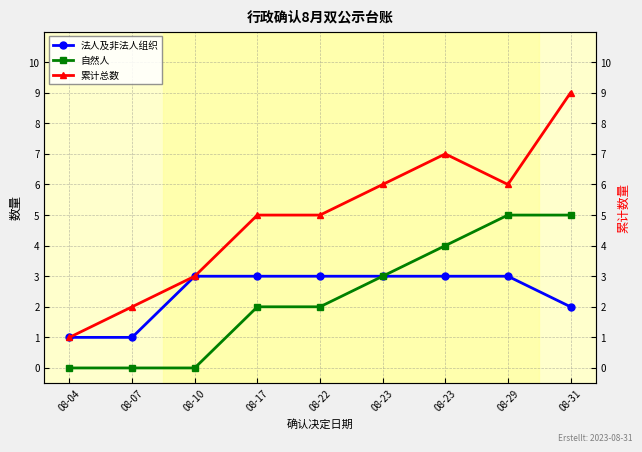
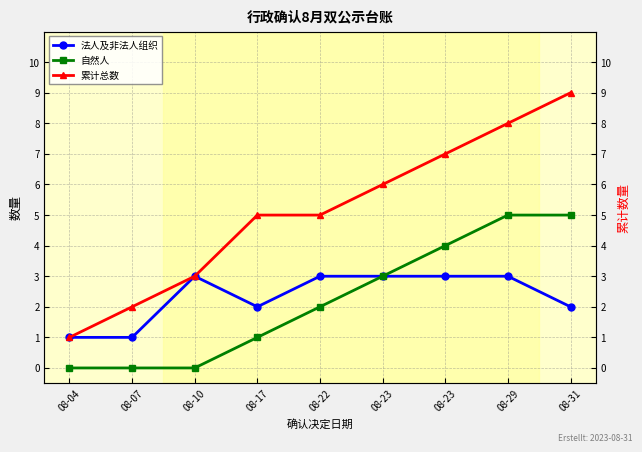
法人及非法人组织, 08-17: 3 -> 2
自然人, 08-17: 2 -> 1
累计总数, 08-29: 6 -> 8
